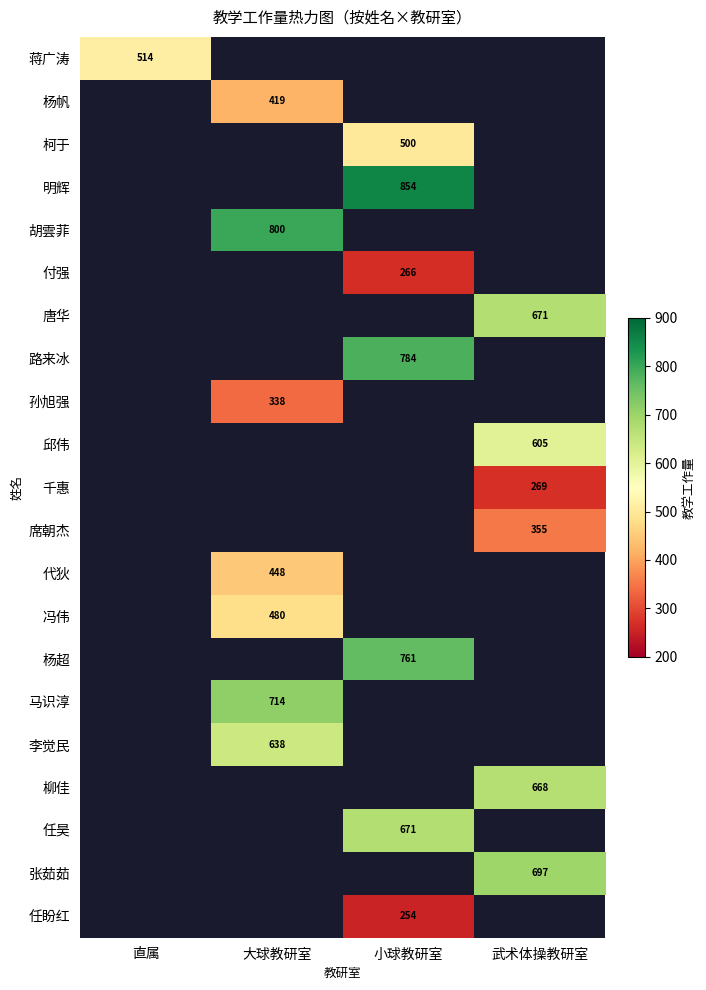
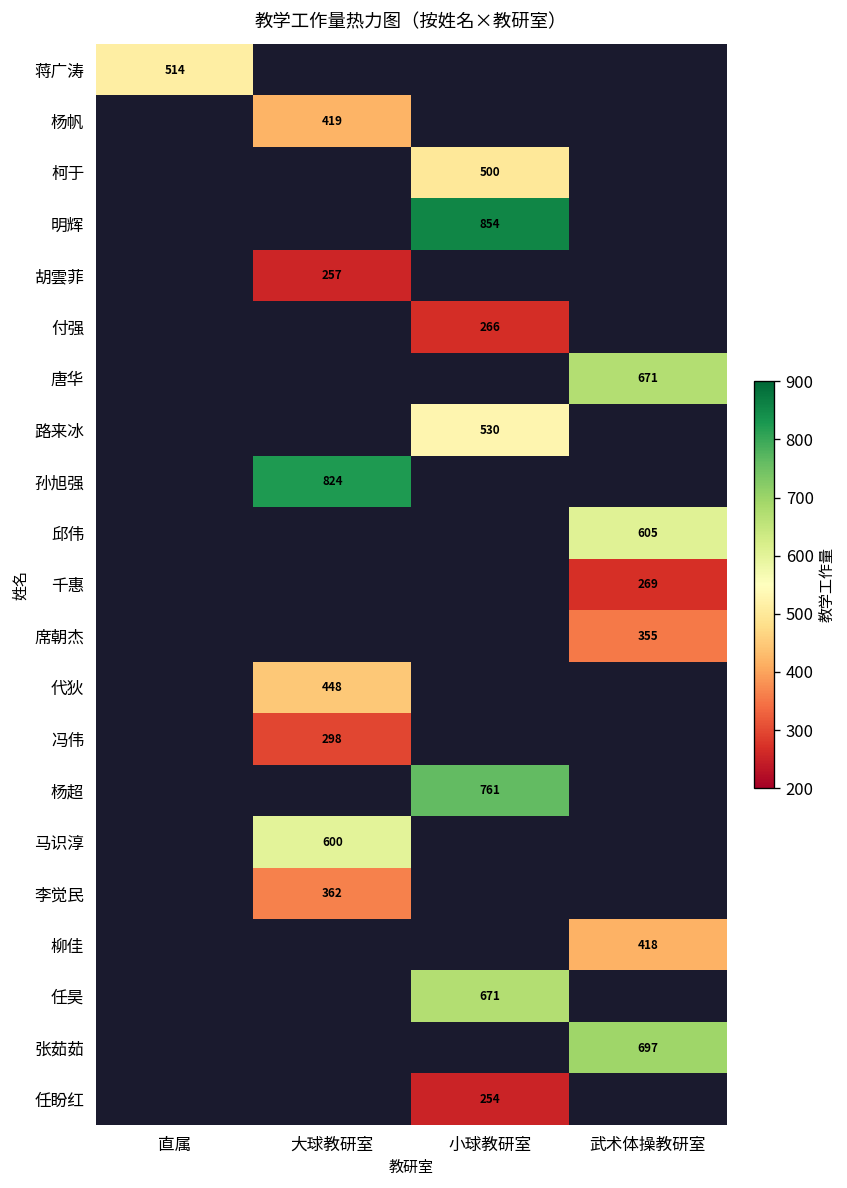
胡雲菲, 大球教研室: 800 -> 257
路来冰, 小球教研室: 784 -> 530
孙旭强, 大球教研室: 338 -> 824
冯伟, 大球教研室: 480 -> 298
马识淳, 大球教研室: 714 -> 600
李觉民, 大球教研室: 638 -> 362
柳佳, 武术体操教研室: 668 -> 418
